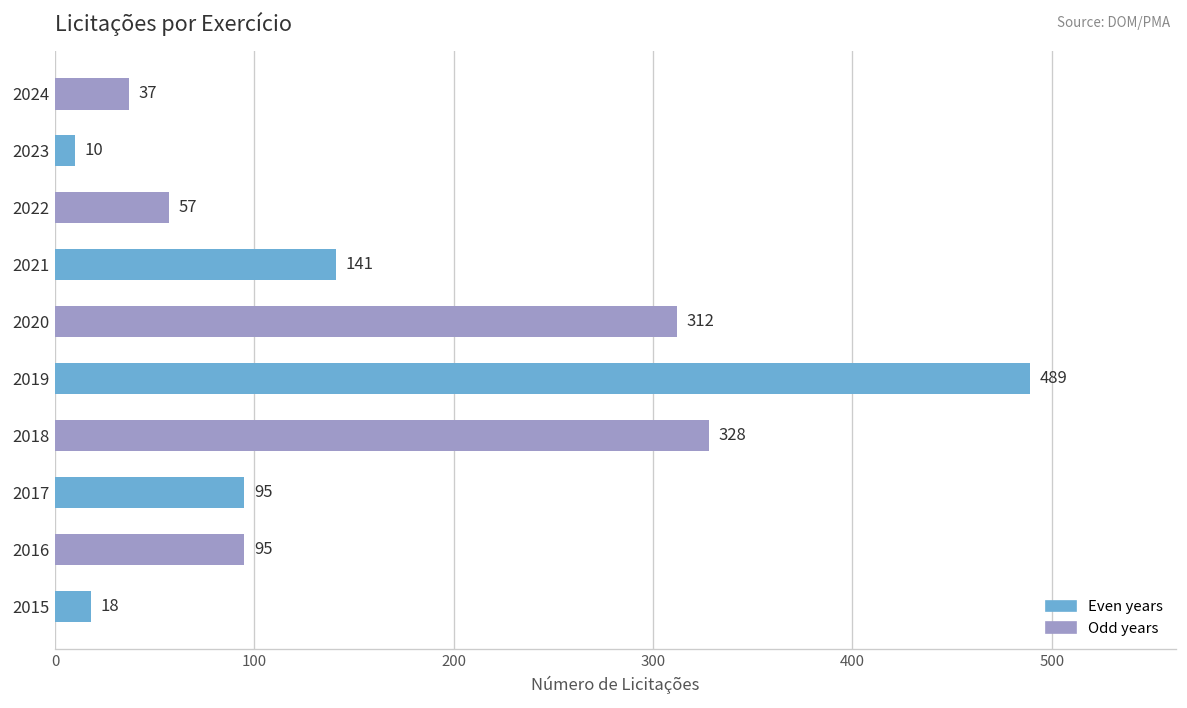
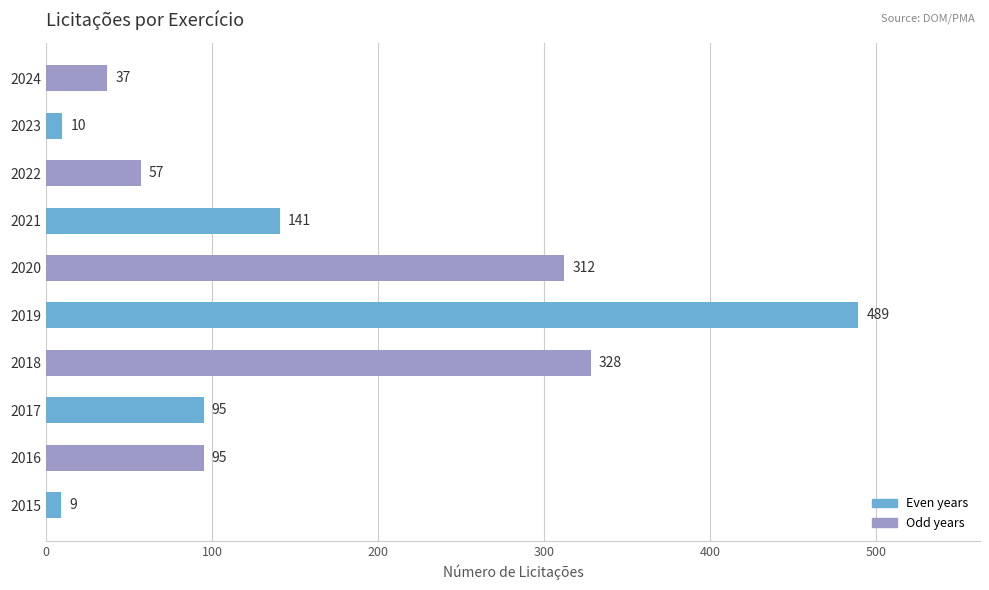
2015: 18 -> 9
